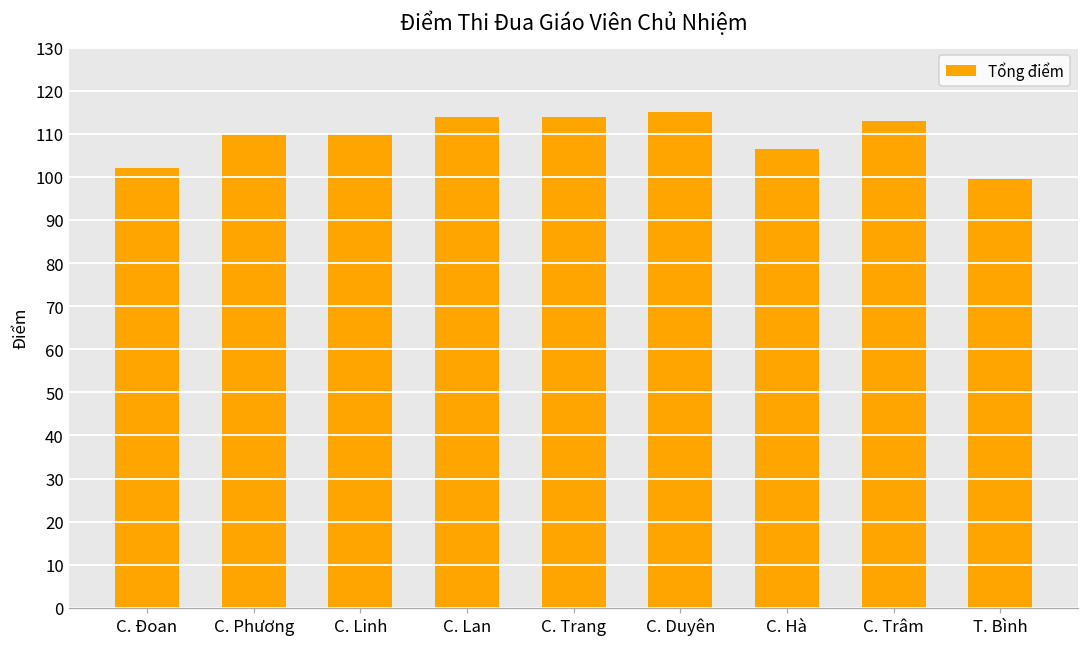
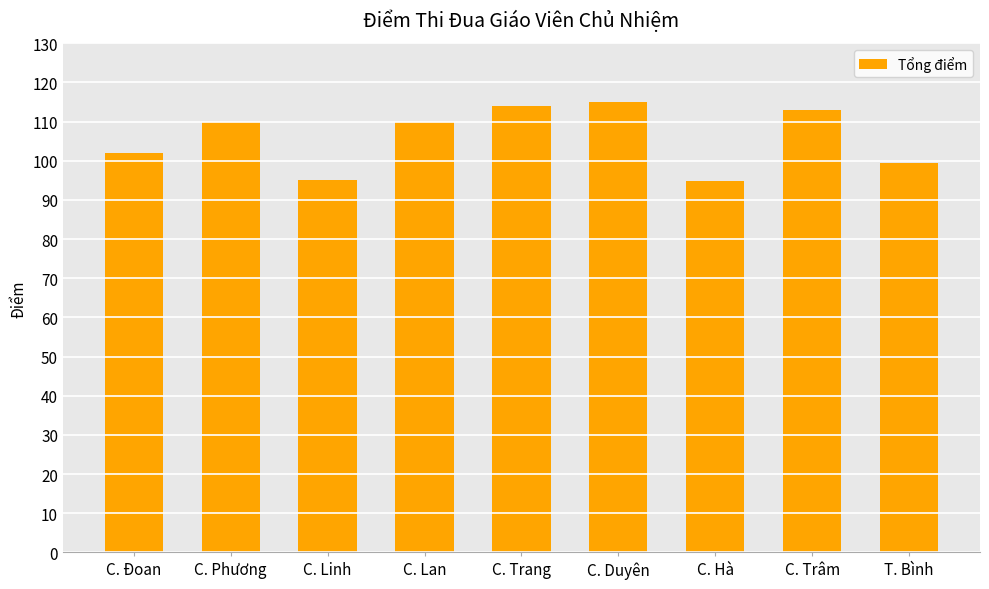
C. Linh: 110 -> 95
C. Lan: 114 -> 110
C. Hà: 107 -> 95
